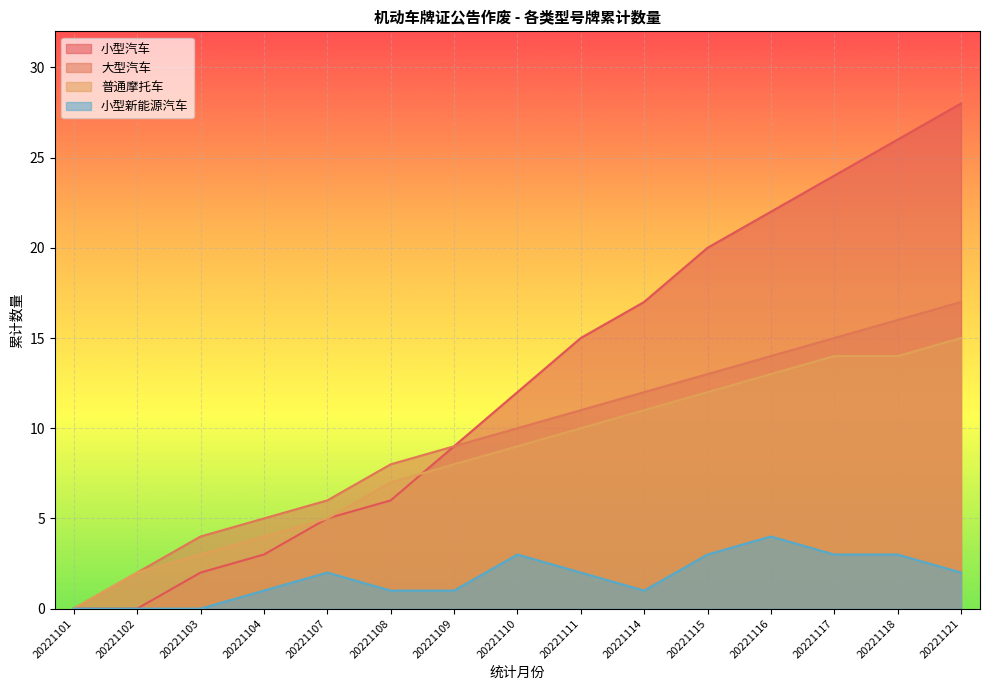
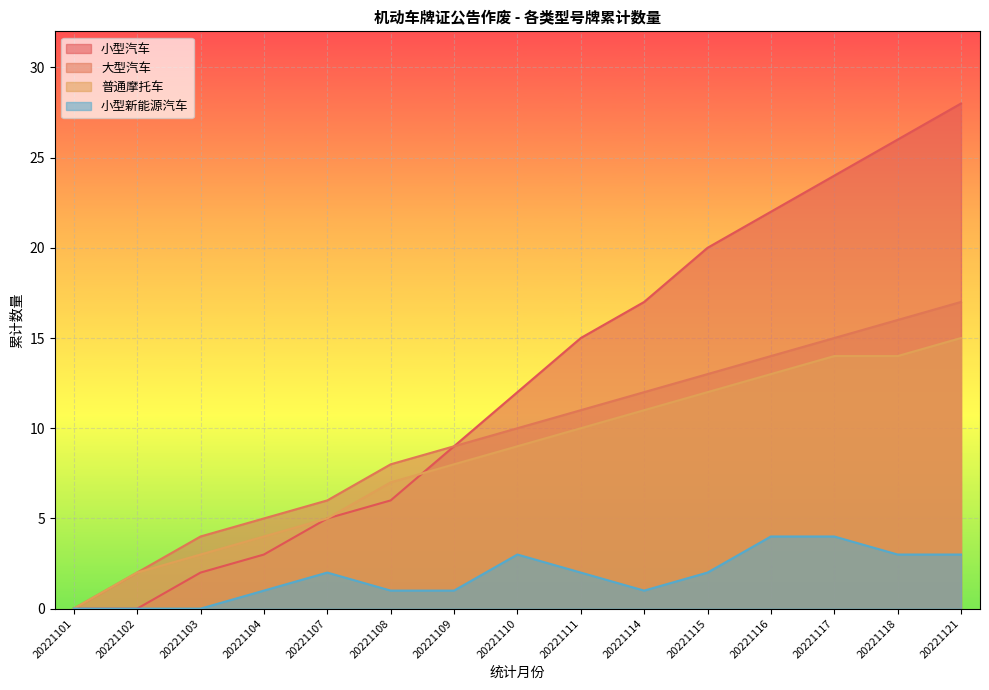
小型新能源汽车, 20221115: 3 -> 2
小型新能源汽车, 20221117: 3 -> 4
小型新能源汽车, 20221121: 2 -> 3
